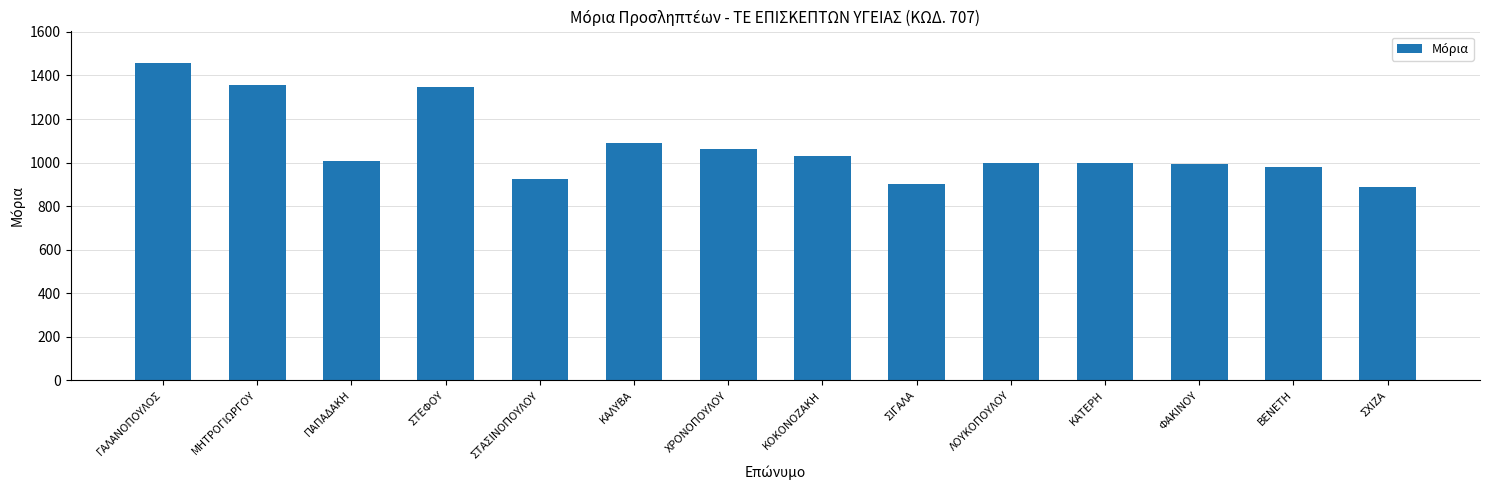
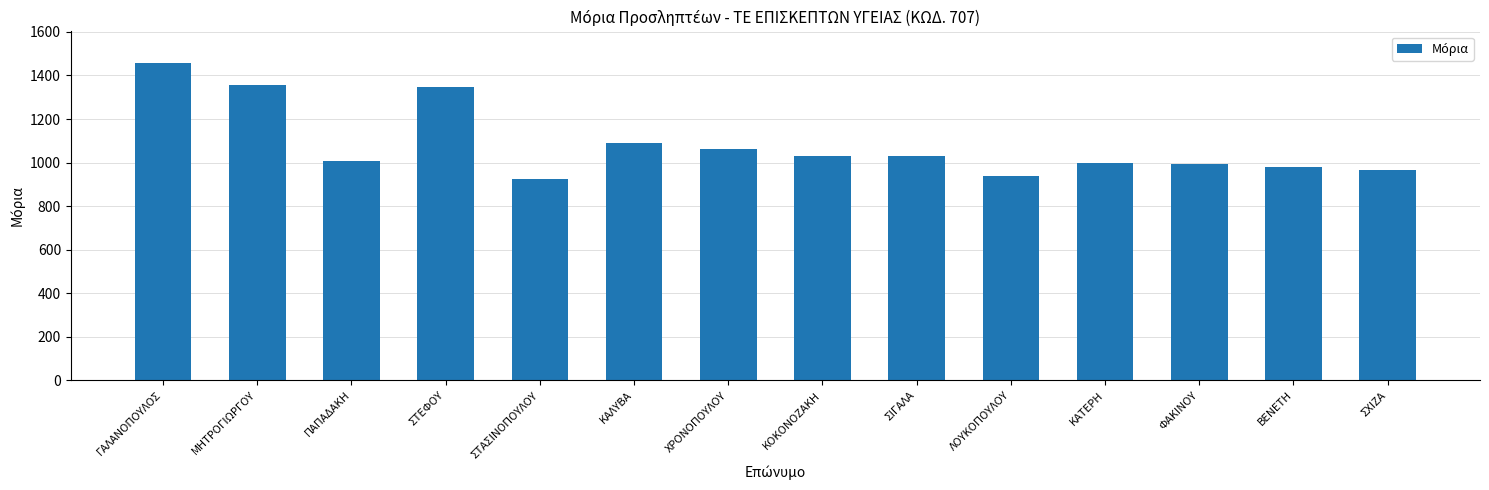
ΣΙΓΑΛΑ: 900 -> 1030
ΛΟΥΚΟΠΟΥΛΟΥ: 1000 -> 940
ΣΧΙΖΑ: 890 -> 970
